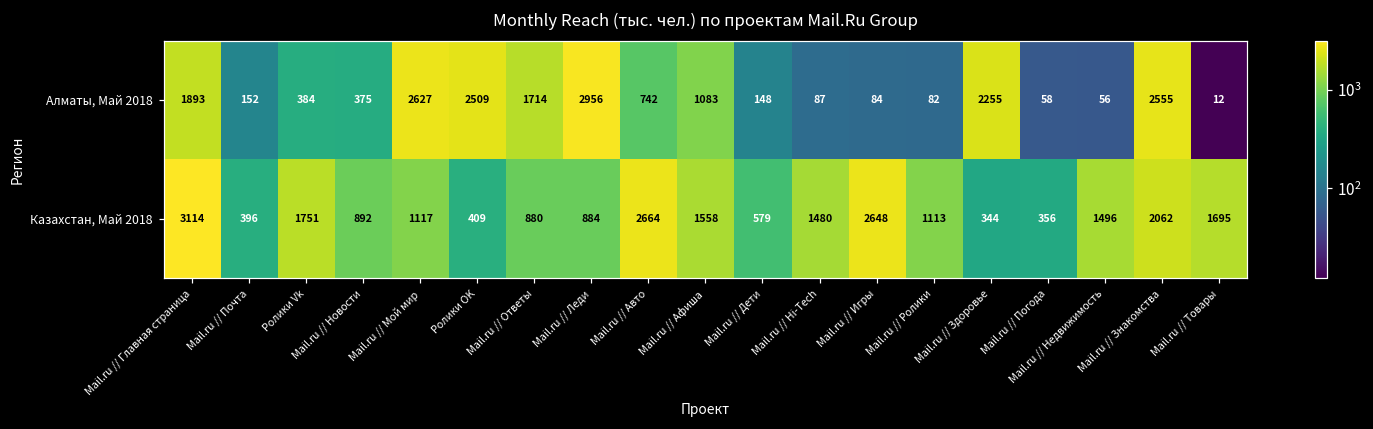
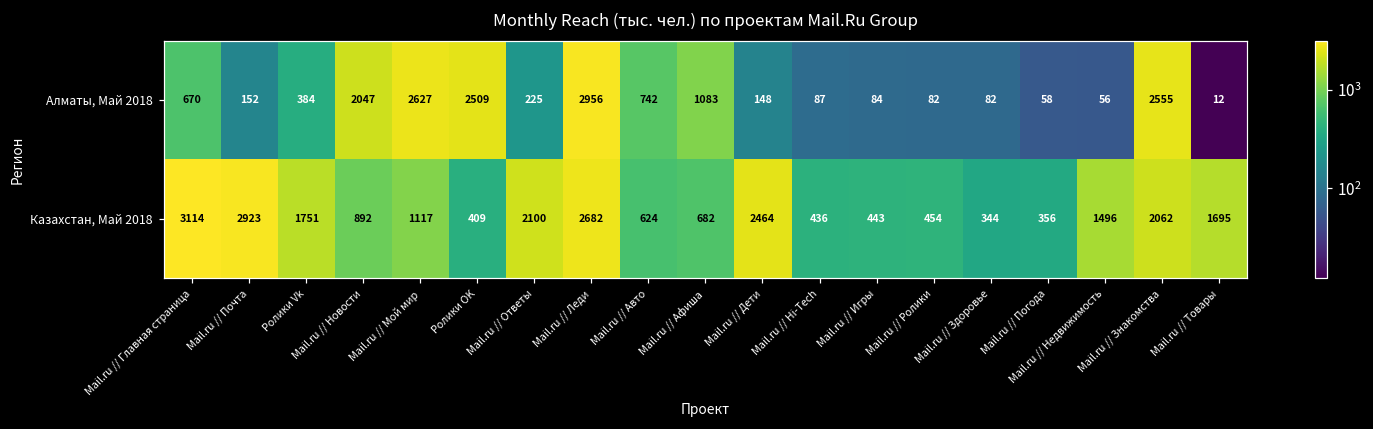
Алматы, Май 2018, Mail.ru // Главная страница: 1893 -> 670
Алматы, Май 2018, Mail.ru // Новости: 375 -> 2047
Алматы, Май 2018, Mail.ru // Ответы: 1714 -> 225
Алматы, Май 2018, Mail.ru // Здоровье: 2255 -> 82
Казахстан, Май 2018, Mail.ru // Почта: 396 -> 2923
Казахстан, Май 2018, Mail.ru // Ответы: 880 -> 2100
Казахстан, Май 2018, Mail.ru // Леди: 884 -> 2682
Казахстан, Май 2018, Mail.ru // Авто: 2664 -> 624
Казахстан, Май 2018, Mail.ru // Афиша: 1558 -> 682
Казахстан, Май 2018, Mail.ru // Дети: 579 -> 2464
Казахстан, Май 2018, Mail.ru // Hi-Tech: 1480 -> 436
Казахстан, Май 2018, Mail.ru // Игры: 2648 -> 443
Казахстан, Май 2018, Mail.ru // Ролики: 1113 -> 454
